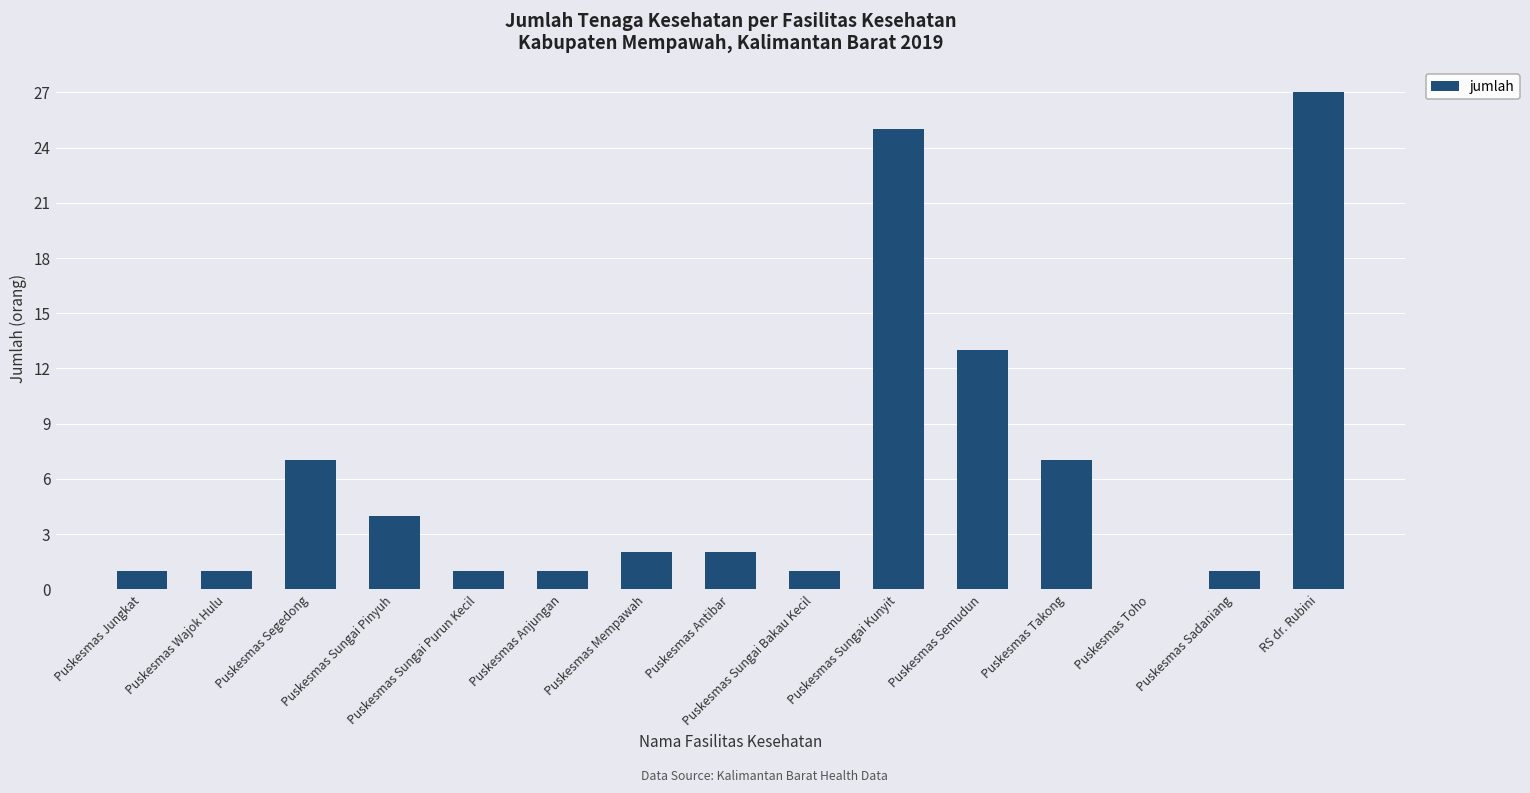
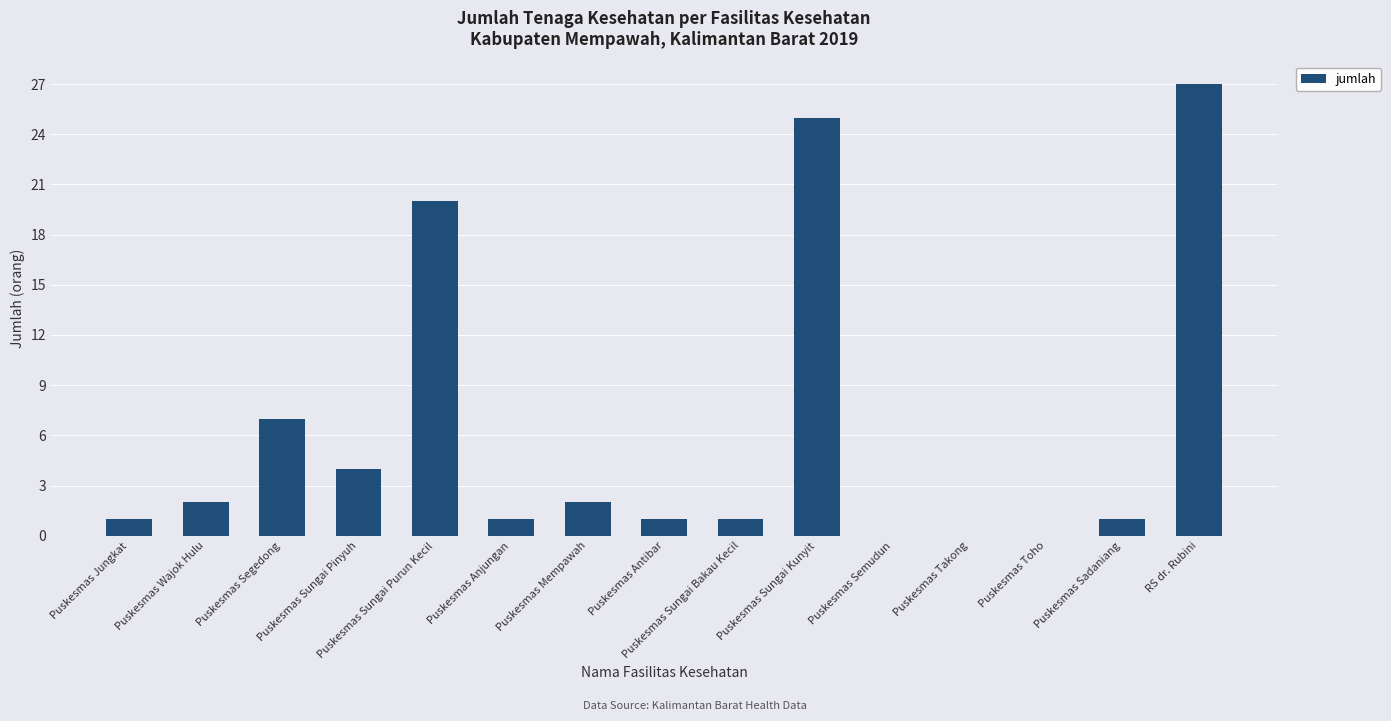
Puskesmas Wajok Hulu: 1 -> 2
Puskesmas Sungai Purun Kecil: 1 -> 20
Puskesmas Antibar: 2 -> 1
Puskesmas Semudun: 13 -> 0
Puskesmas Takong: 7 -> 0
